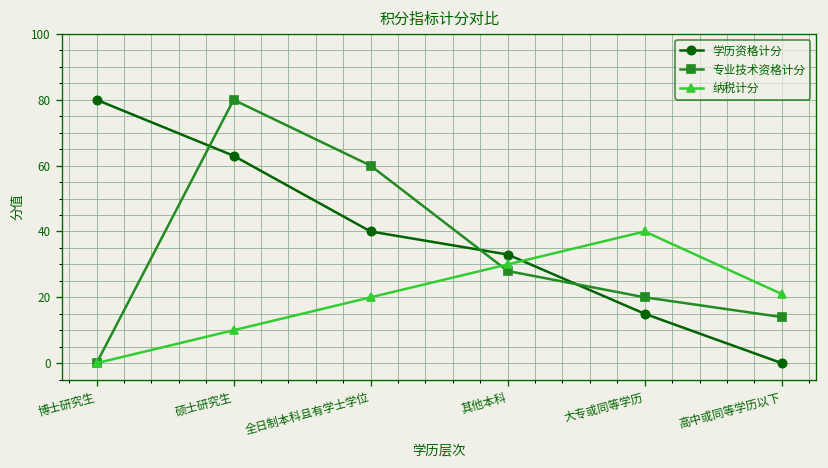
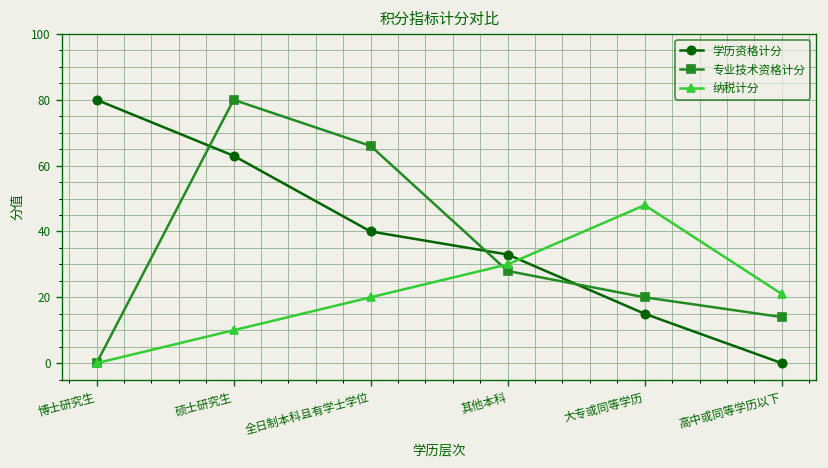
专业技术资格计分, 全日制本科且有学士学位: 60 -> 66
纳税计分, 大专或同等学历: 40 -> 48
